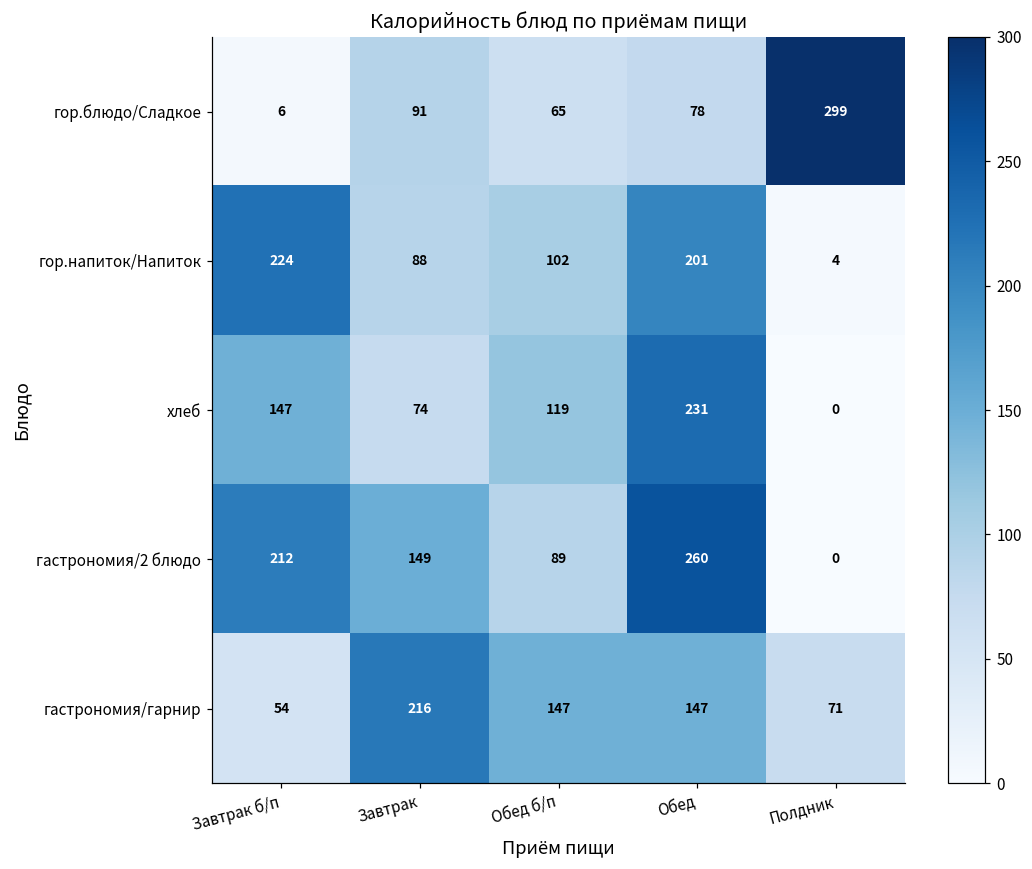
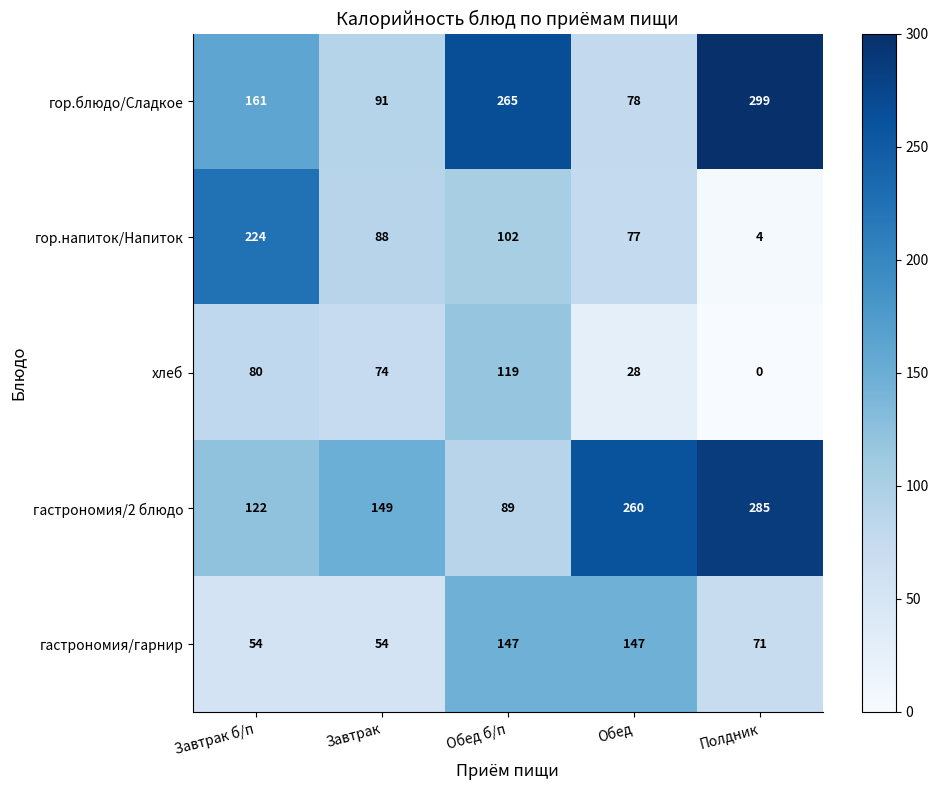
гор.блюдо/Сладкое, Завтрак б/п: 6 -> 161
гор.блюдо/Сладкое, Обед б/п: 65 -> 265
гор.напиток/Напиток, Обед: 201 -> 77
хлеб, Завтрак б/п: 147 -> 80
хлеб, Обед: 231 -> 28
гастрономия/2 блюдо, Завтрак б/п: 212 -> 122
гастрономия/2 блюдо, Полдник: 0 -> 285
гастрономия/гарнир, Завтрак: 216 -> 54
